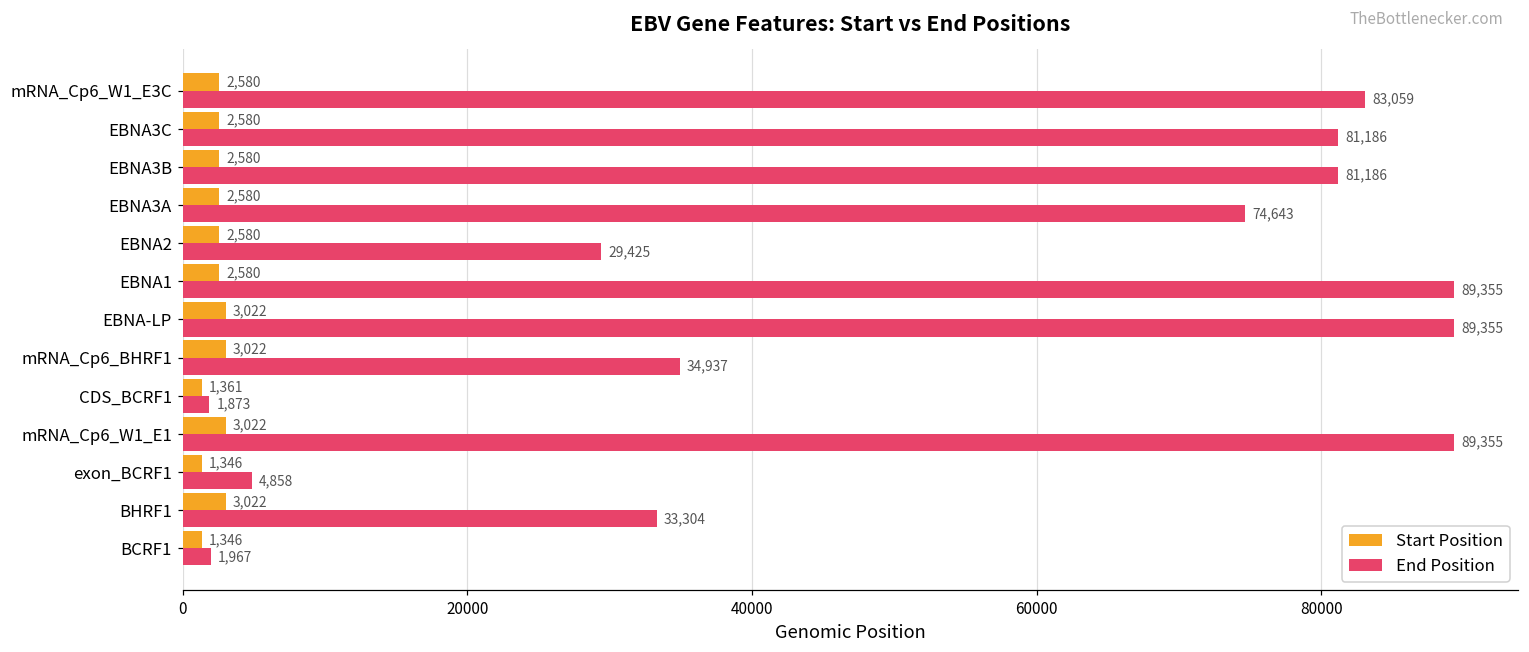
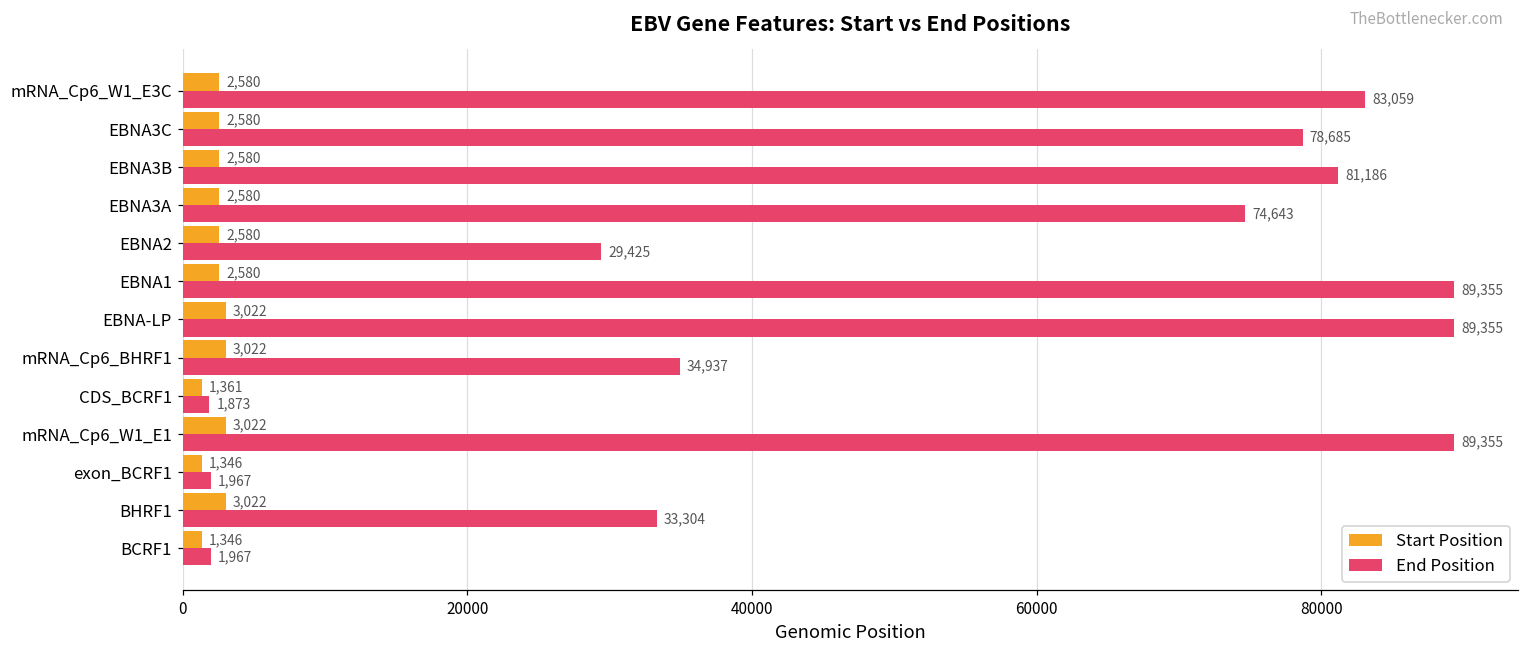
End Position, EBNA3C: 81,186 -> 78,685
End Position, exon_BCRF1: 4,858 -> 1,967
